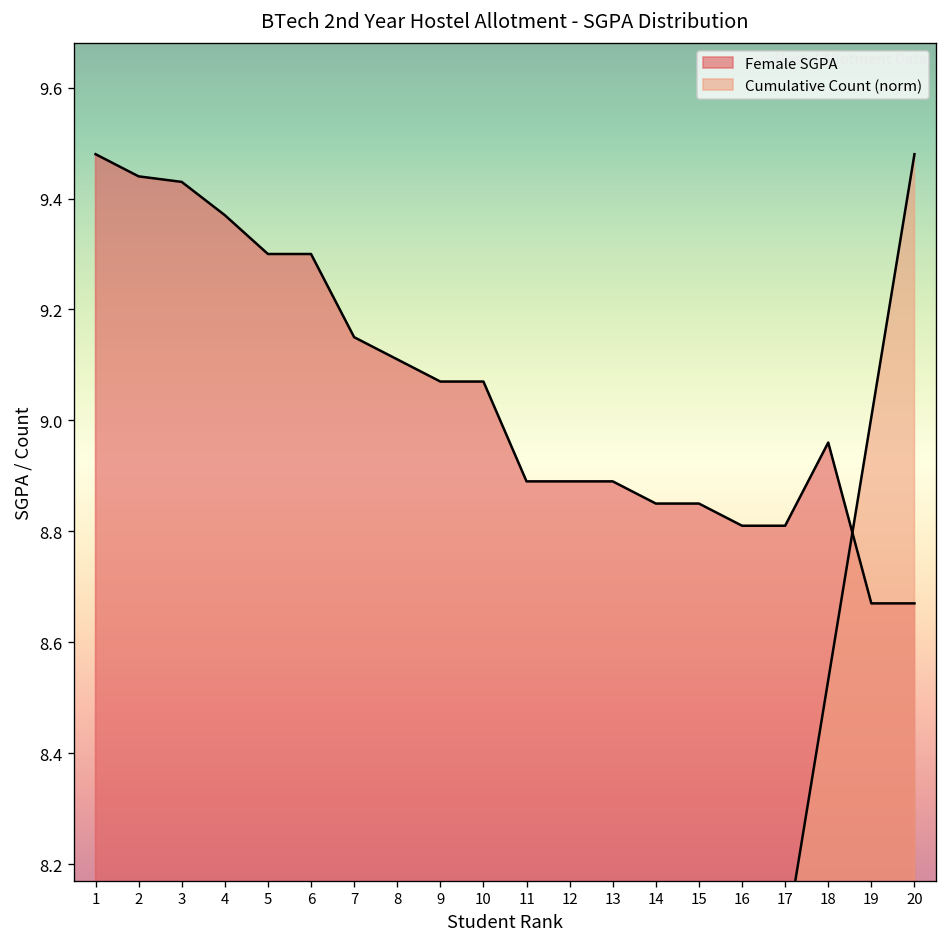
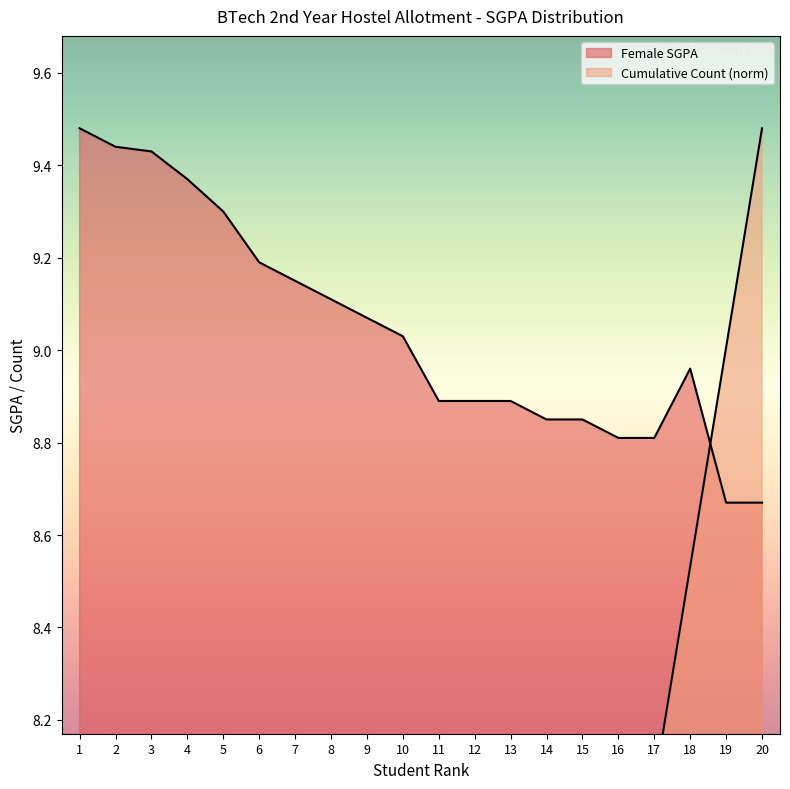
Female SGPA, 6: 9.30 -> 9.19
Female SGPA, 10: 9.07 -> 9.03
